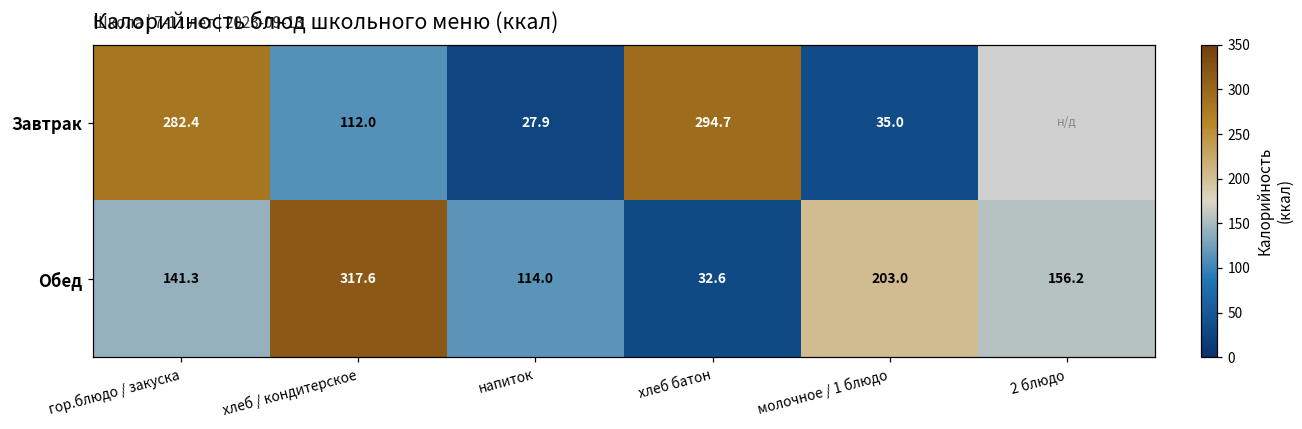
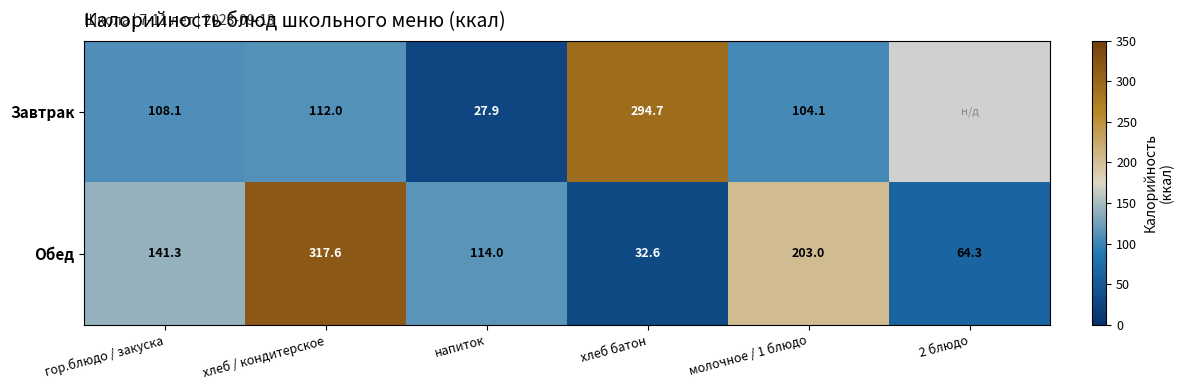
Завтрак, гор.блюдо / закуска: 282.4 -> 108.1
Завтрак, молочное / 1 блюдо: 35.0 -> 104.1
Обед, 2 блюдо: 156.2 -> 64.3
